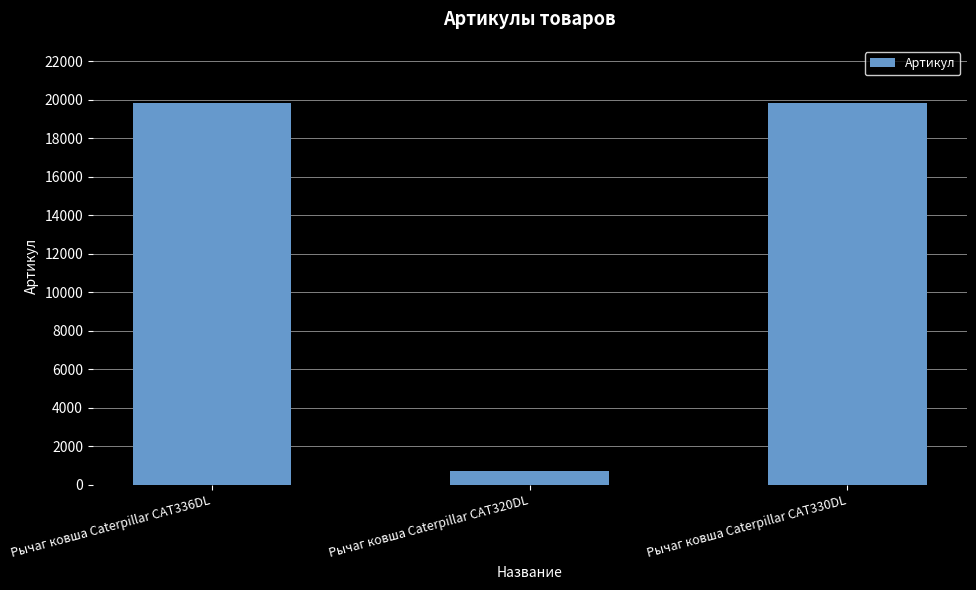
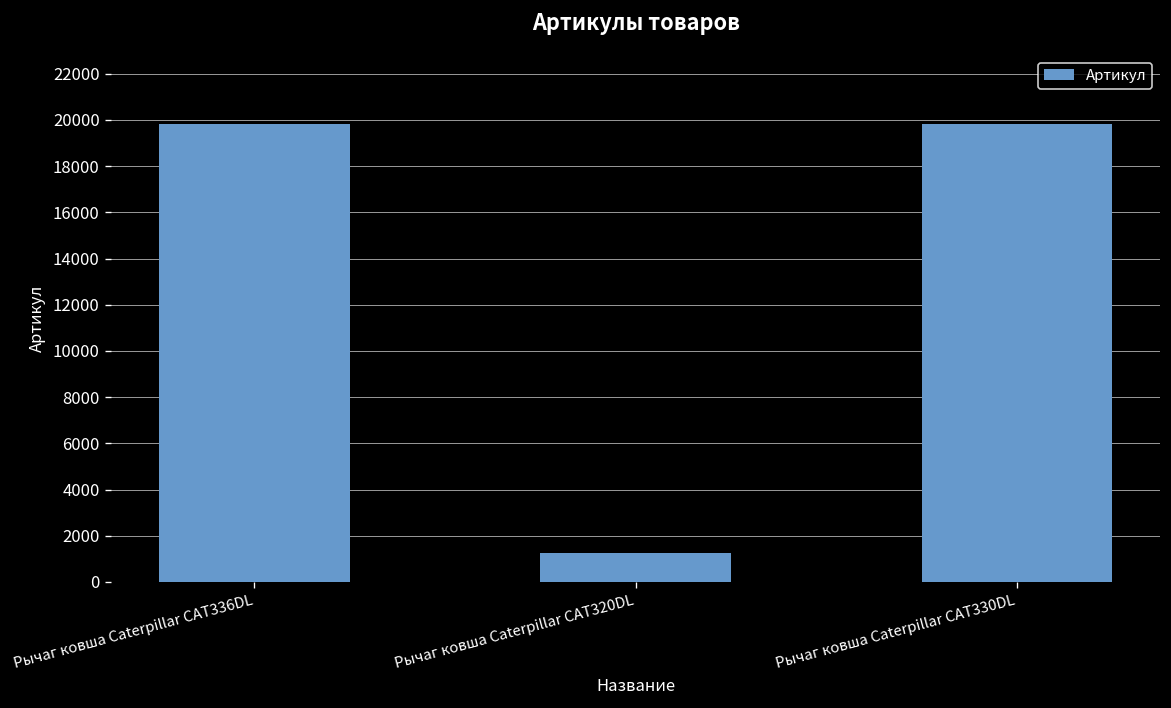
Рычаг ковша Caterpillar CAT320DL: 700 -> 1200
